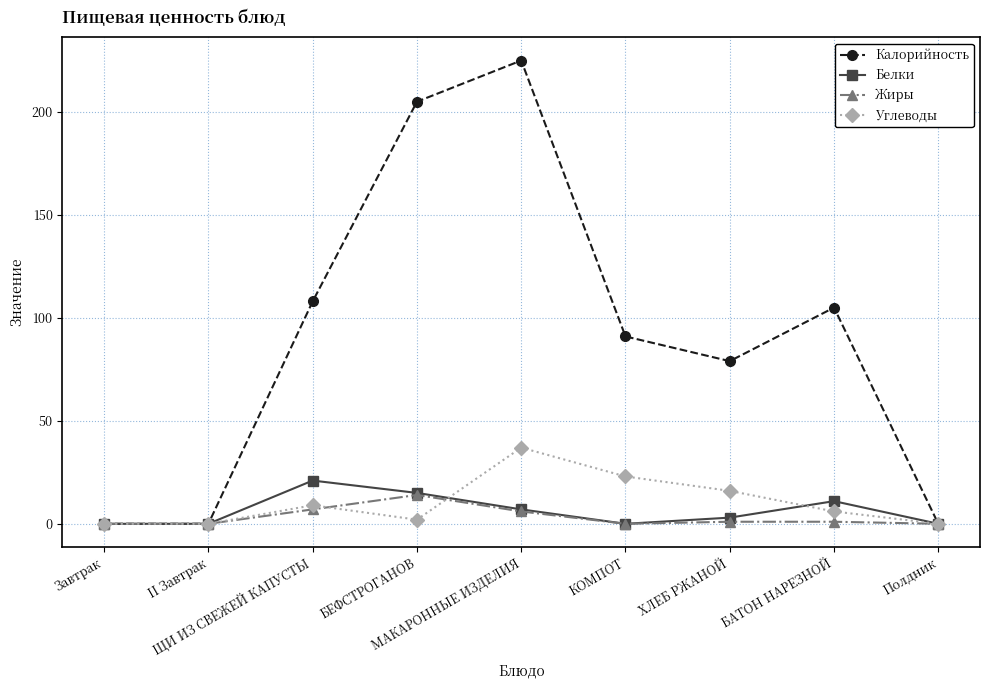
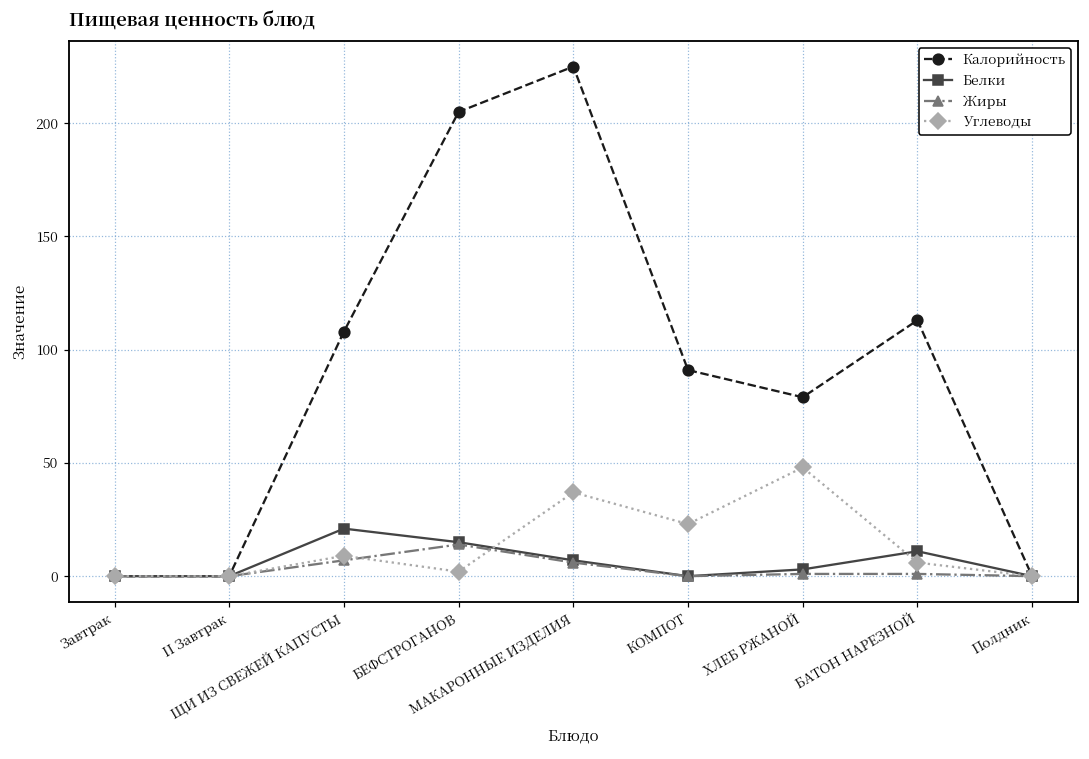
Углеводы, ХЛЕБ РЖАНОЙ: 16 -> 48
Калорийность, БАТОН НАРЕЗНОЙ: 105 -> 113
